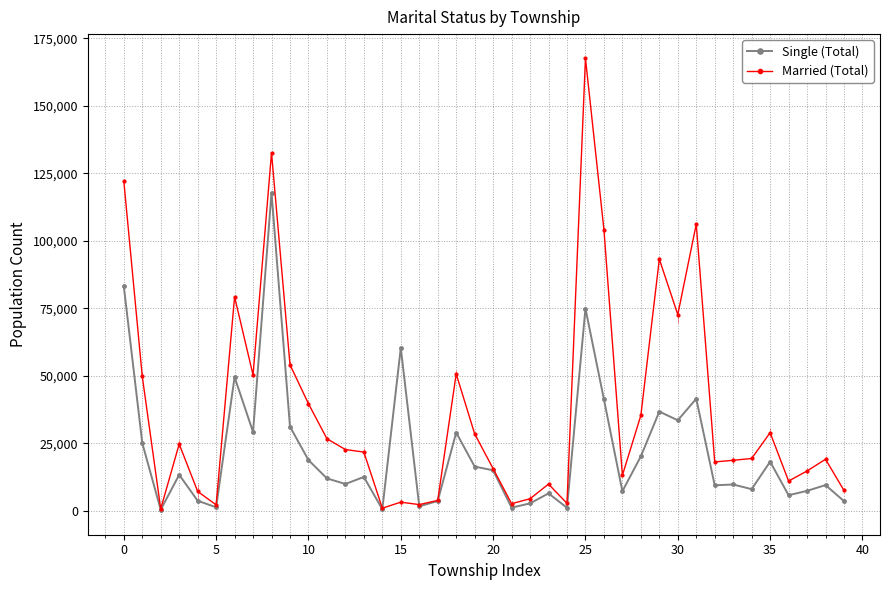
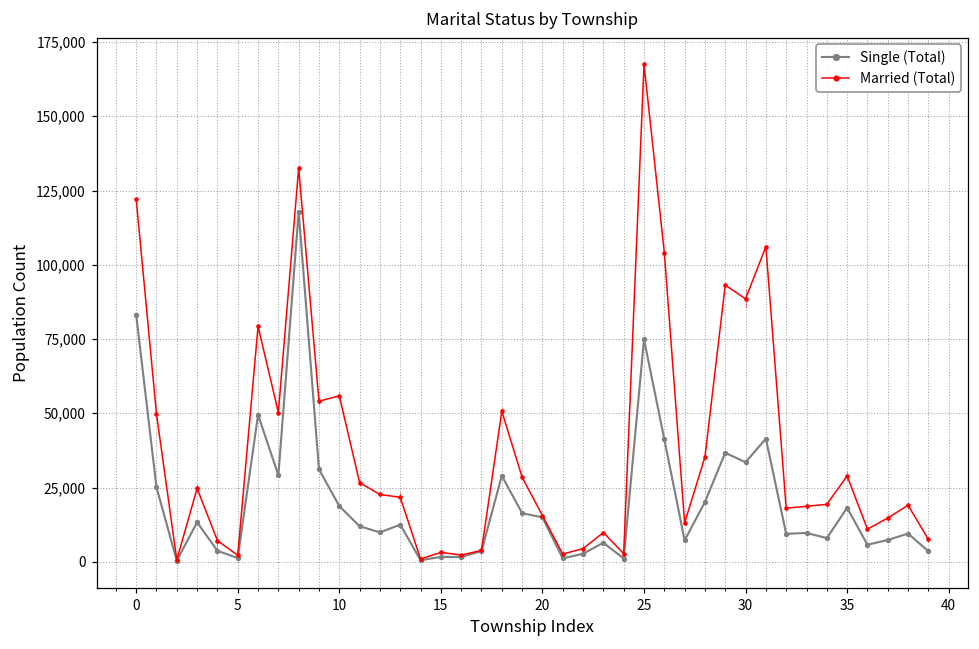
Married (Total), 10: 40,000 -> 56,000
Single (Total), 15: 60,000 -> 2,000
Married (Total), 30: 73,000 -> 89,000
